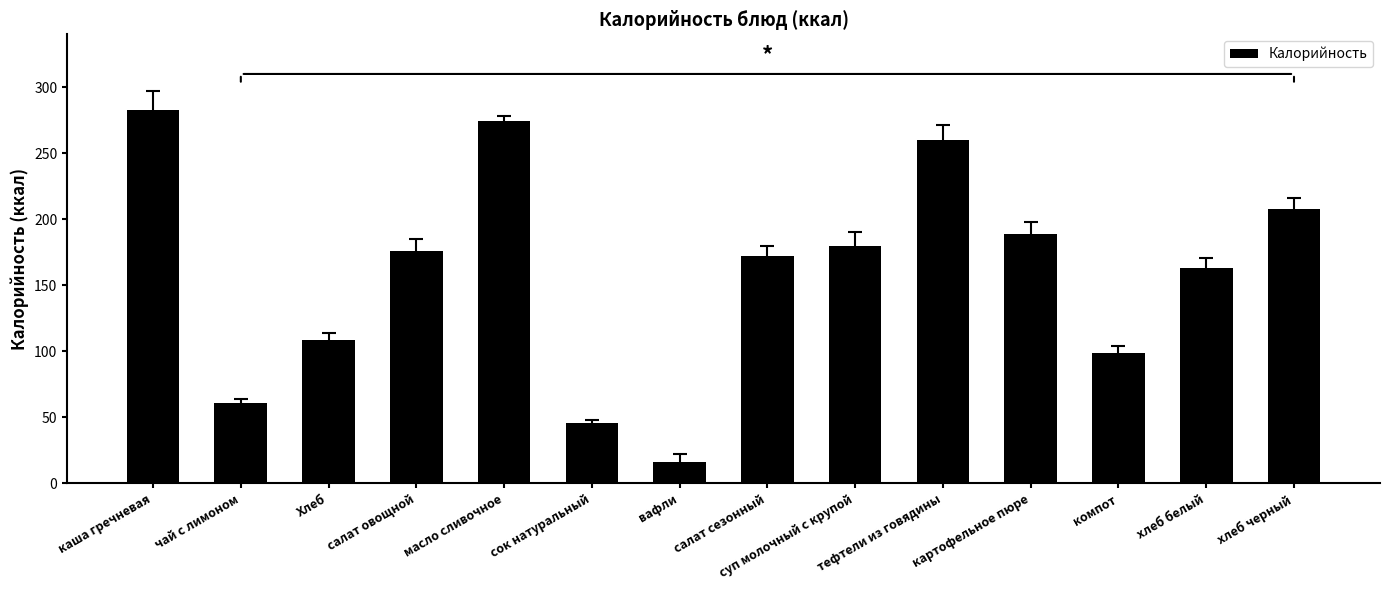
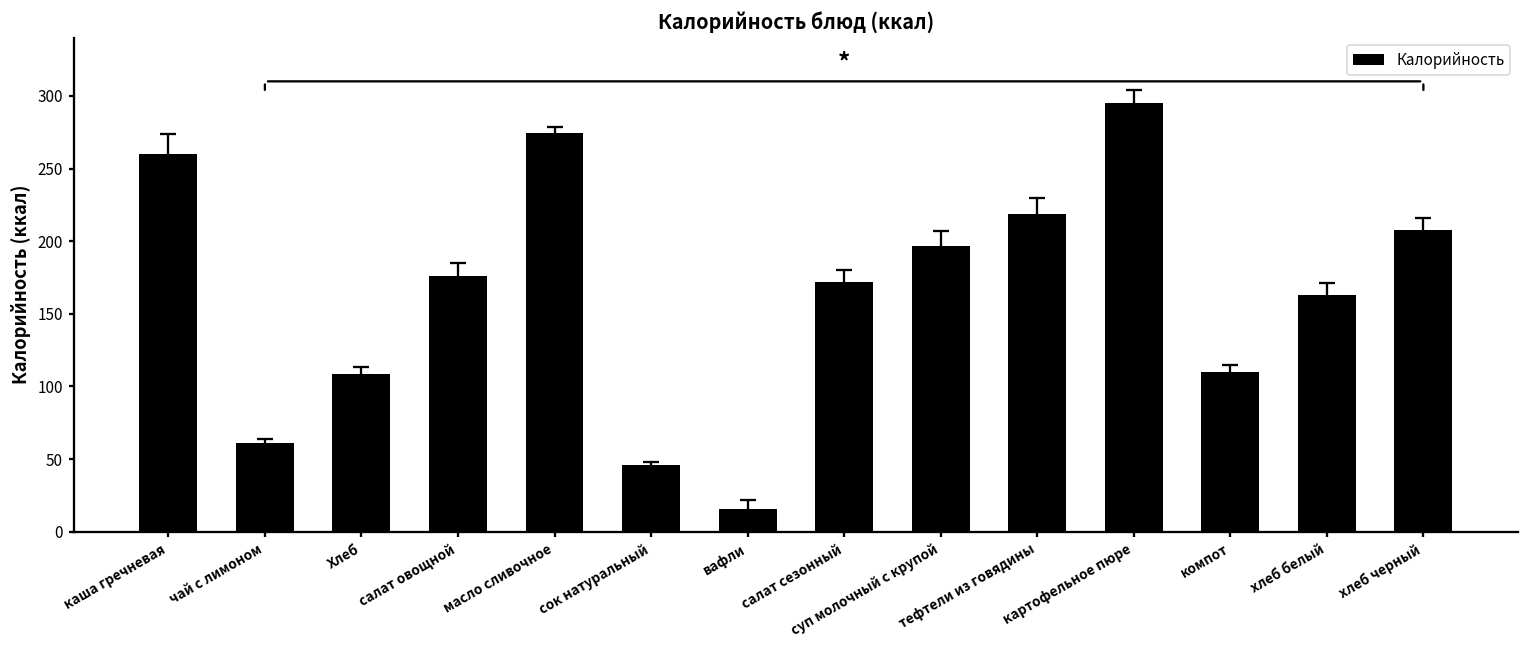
Калорийность, каша гречневая: 283 -> 260
Калорийность, суп молочный с крупой: 180 -> 197
Калорийность, тефтели из говядины: 260 -> 219
Калорийность, картофельное пюре: 189 -> 295
Калорийность, компот: 99 -> 110
